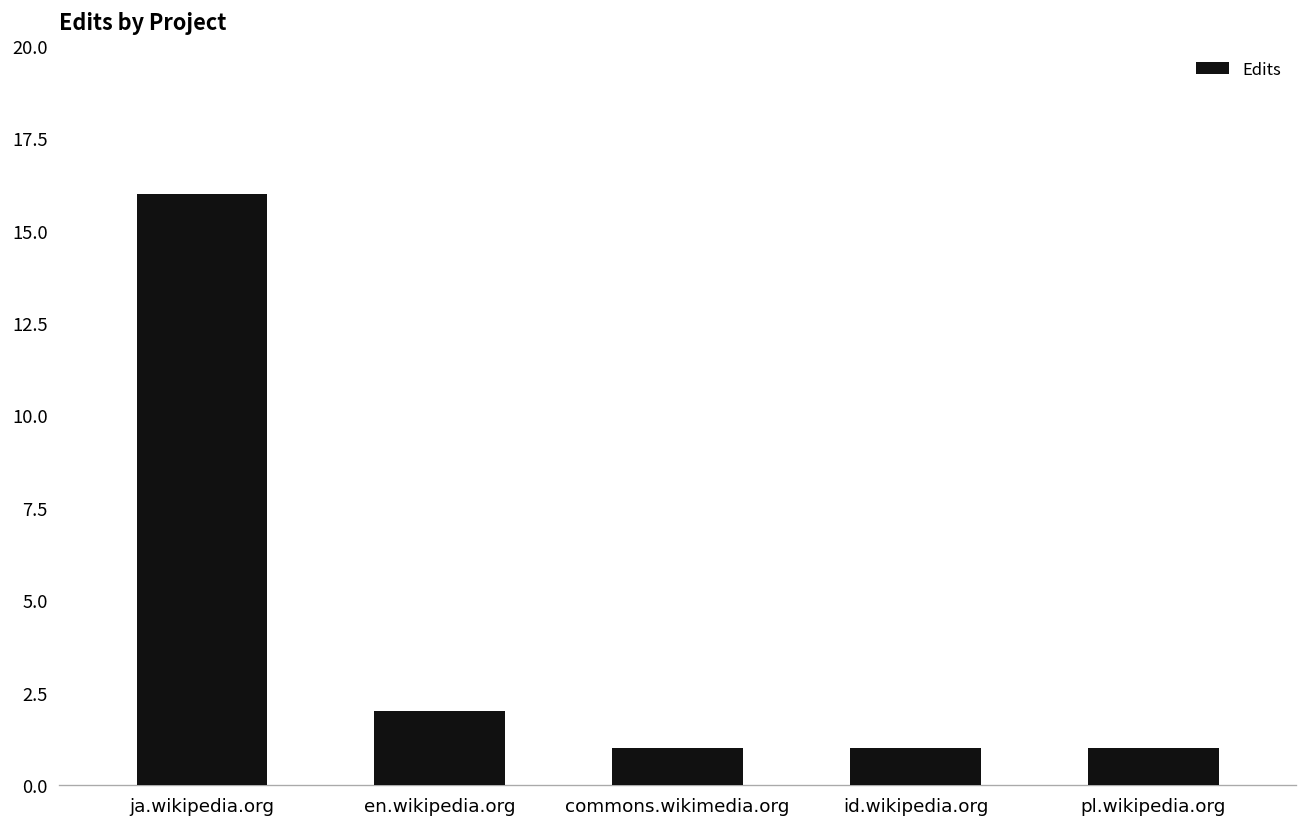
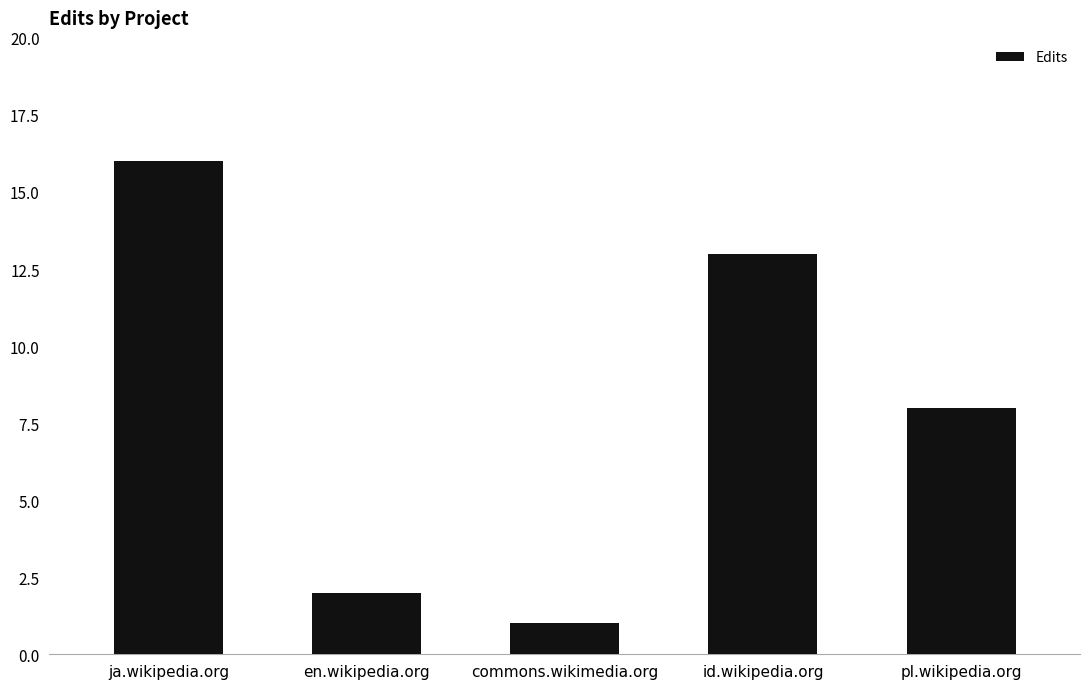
id.wikipedia.org: 1 -> 13
pl.wikipedia.org: 1 -> 8
